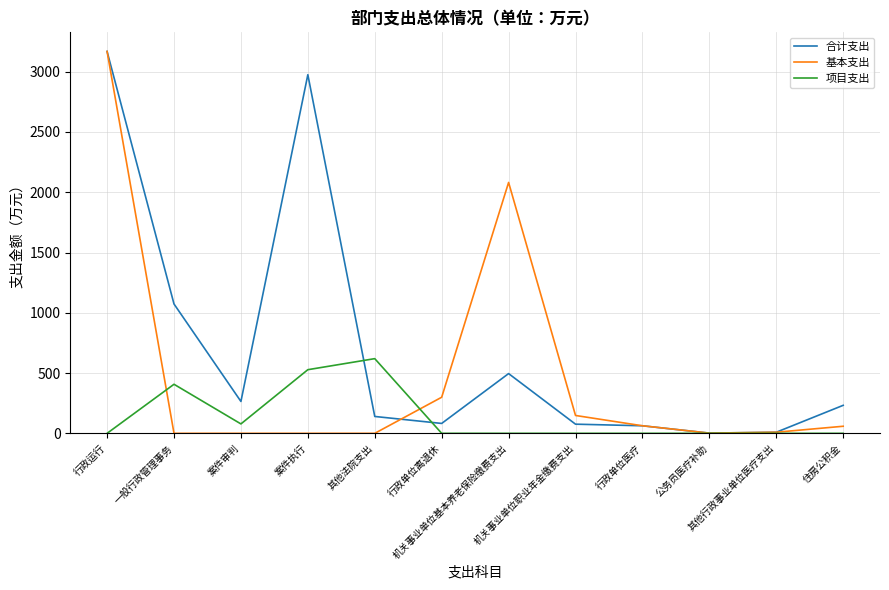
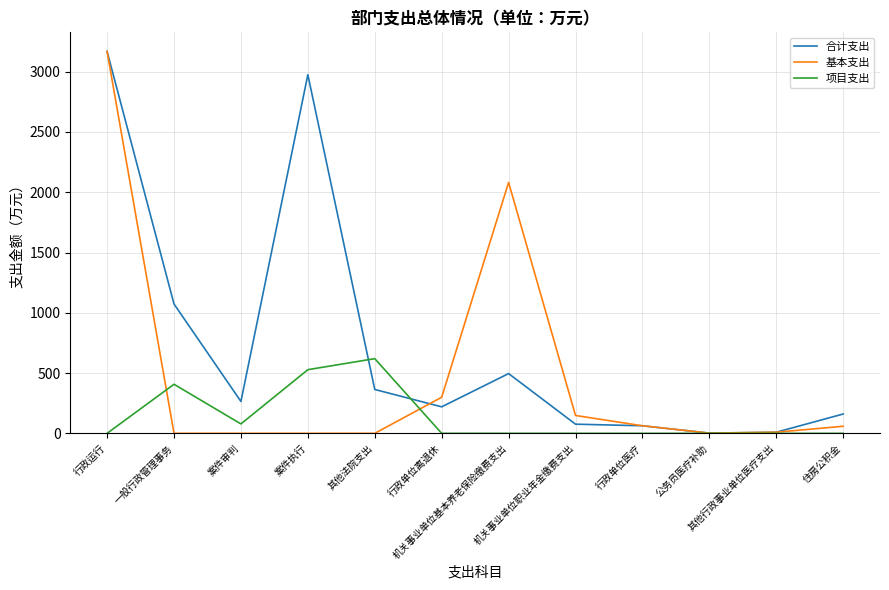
合计支出, 其他法院支出: 140 -> 360
合计支出, 行政单位离退休: 80 -> 220
合计支出, 住房公积金: 230 -> 160
